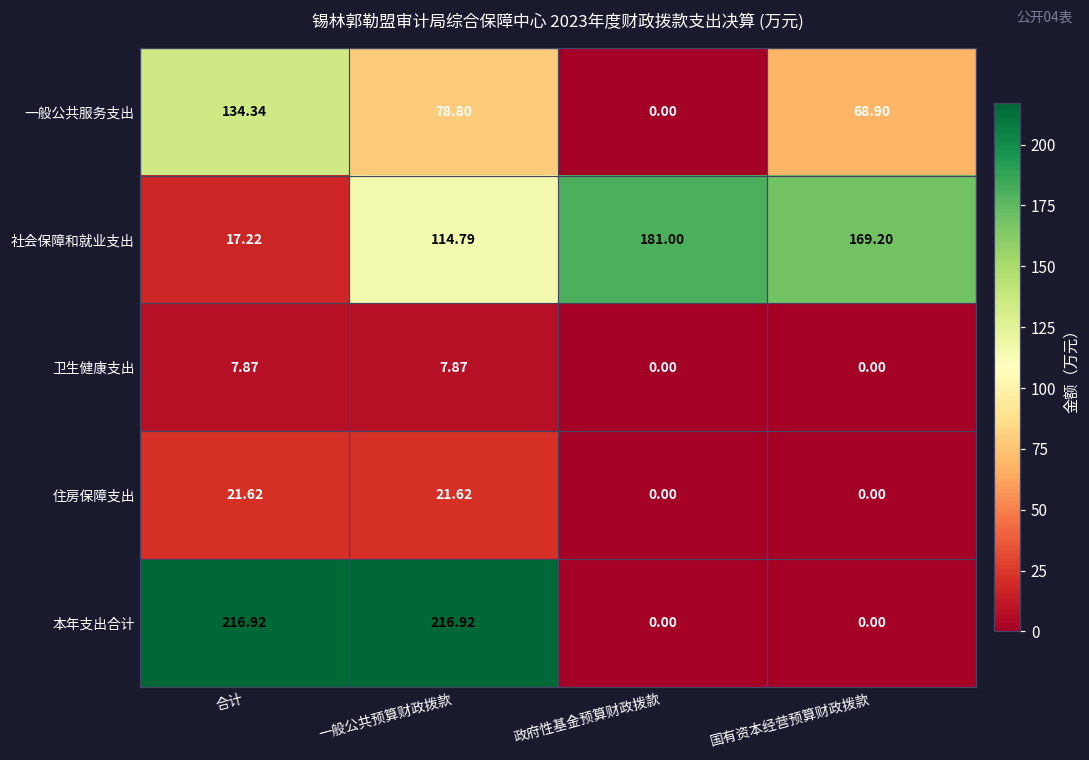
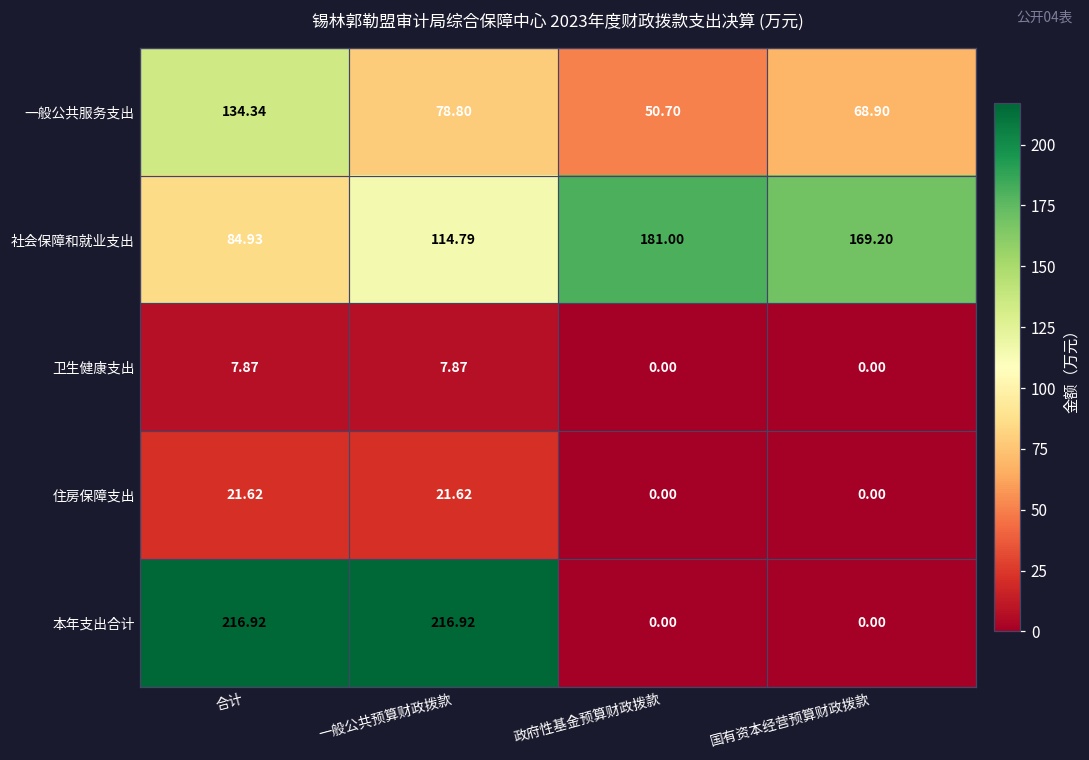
一般公共服务支出, 政府性基金预算财政拨款: 0.00 -> 50.70
社会保障和就业支出, 合计: 17.22 -> 84.93
